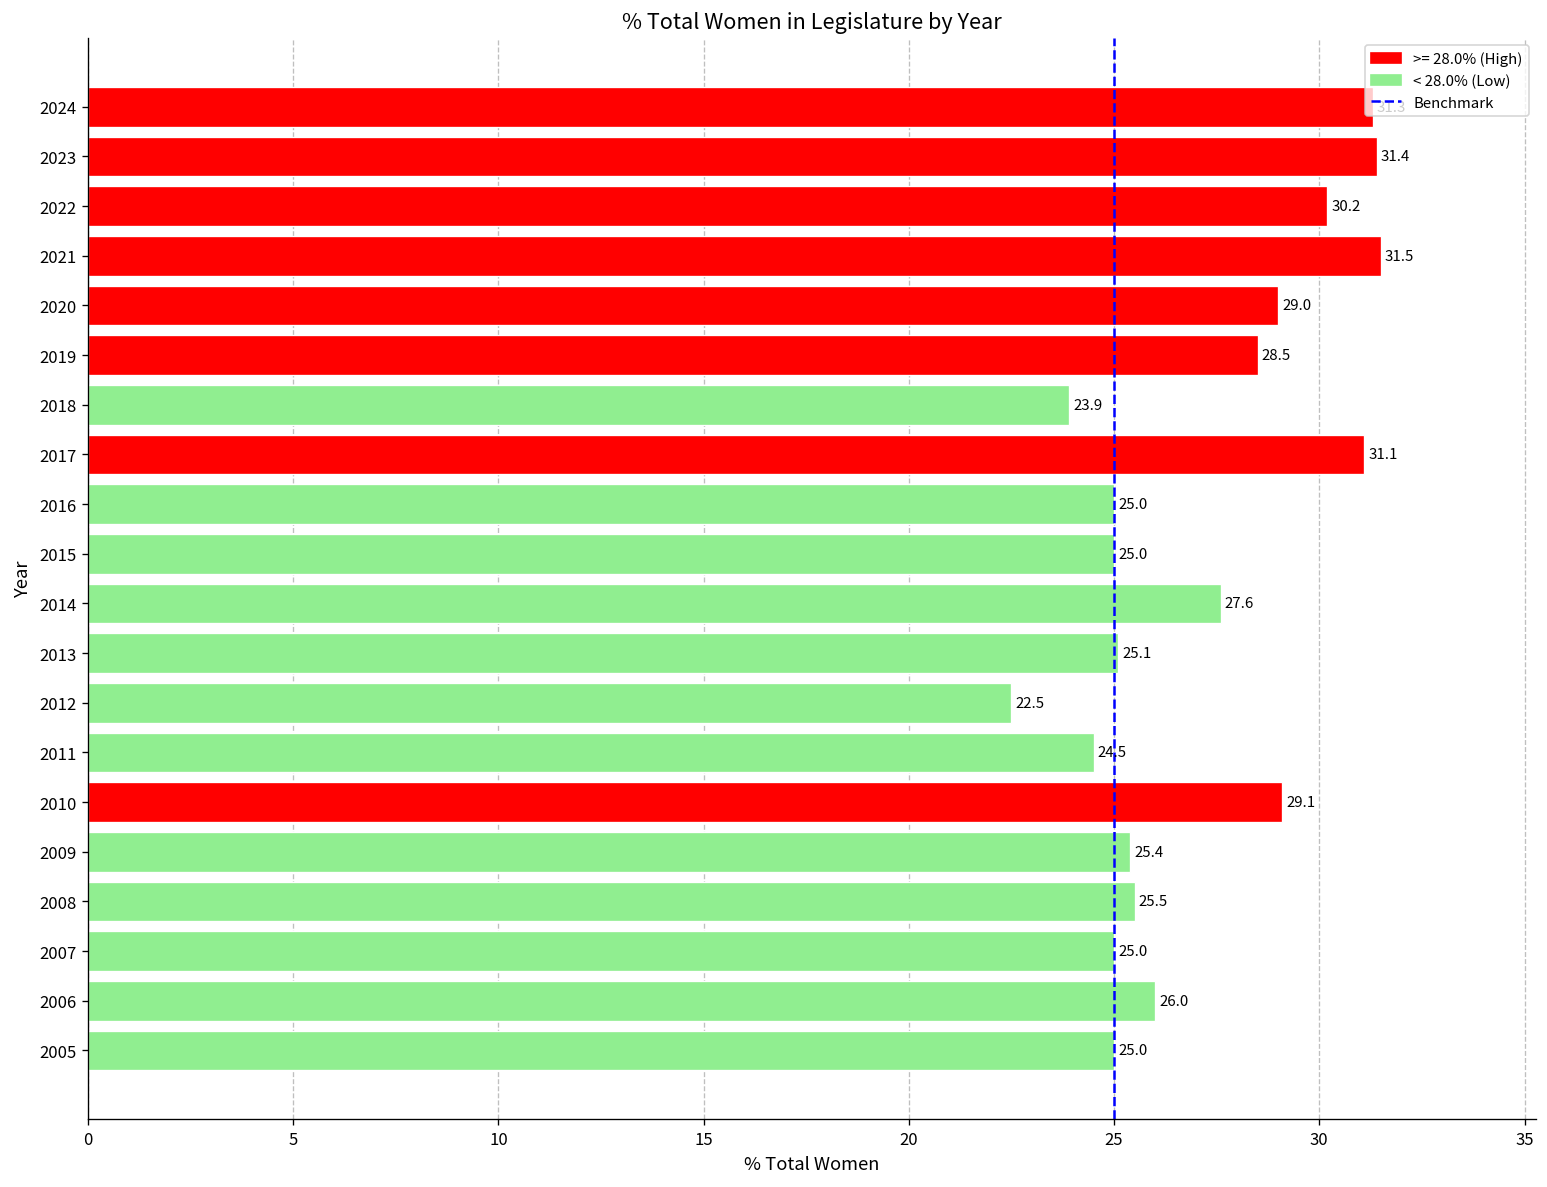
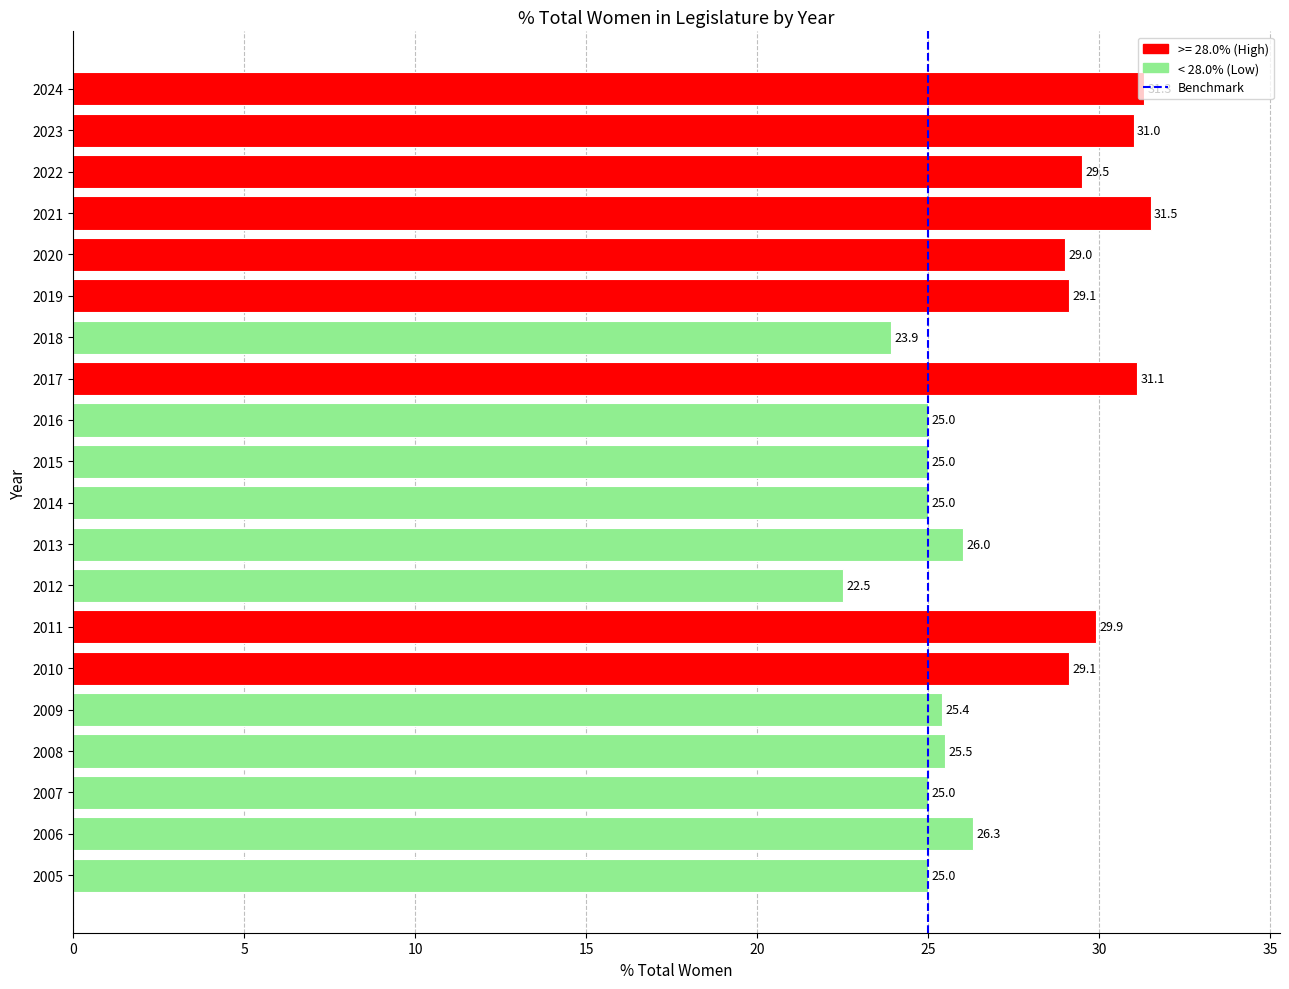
2023: 31.4 -> 31.0
2022: 30.2 -> 29.5
2019: 28.5 -> 29.1
2014: 27.6 -> 25.0
2013: 25.1 -> 26.0
2011: 24.5 -> 29.9
2006: 26.0 -> 26.3
